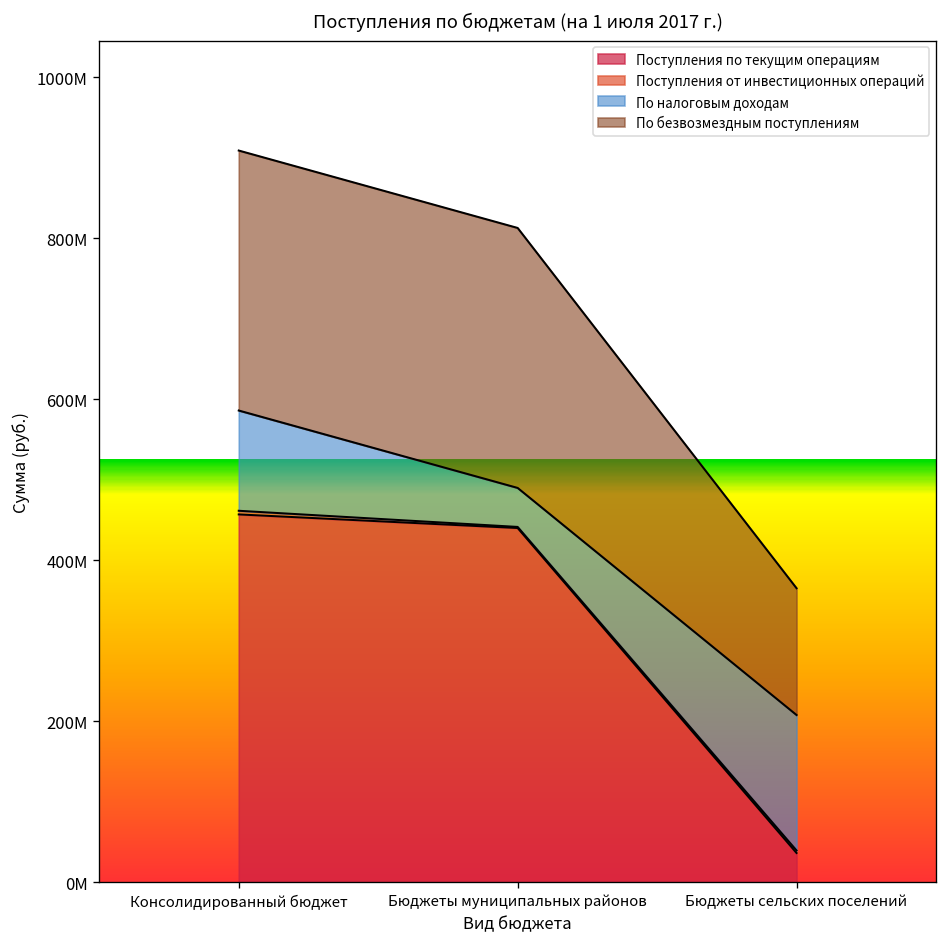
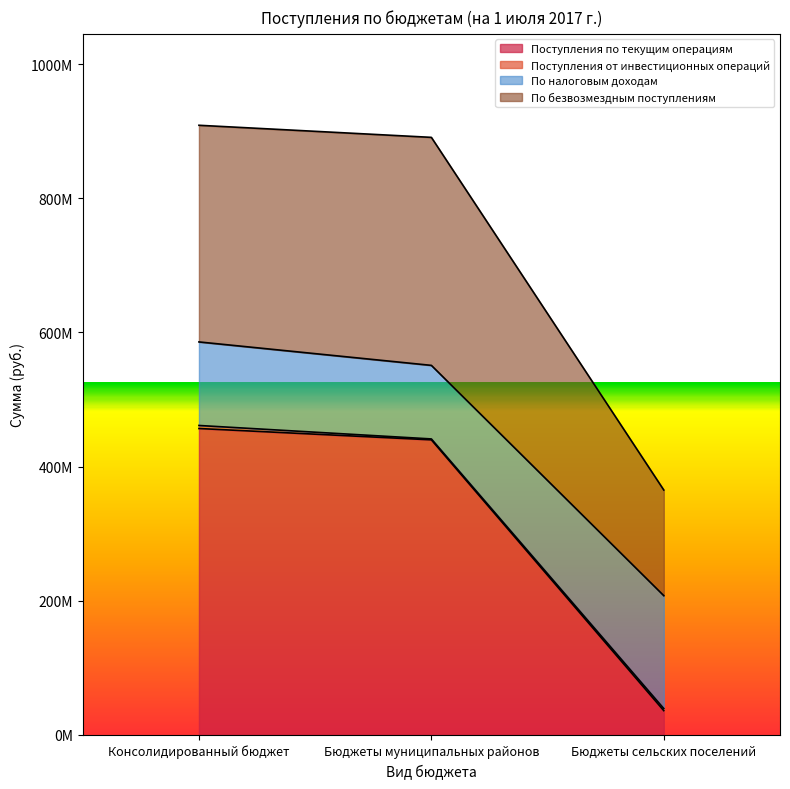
По налоговым доходам, Бюджеты муниципальных районов: 50000000 -> 110000000
По безвозмездным поступлениям, Бюджеты муниципальных районов: 320000000 -> 340000000
